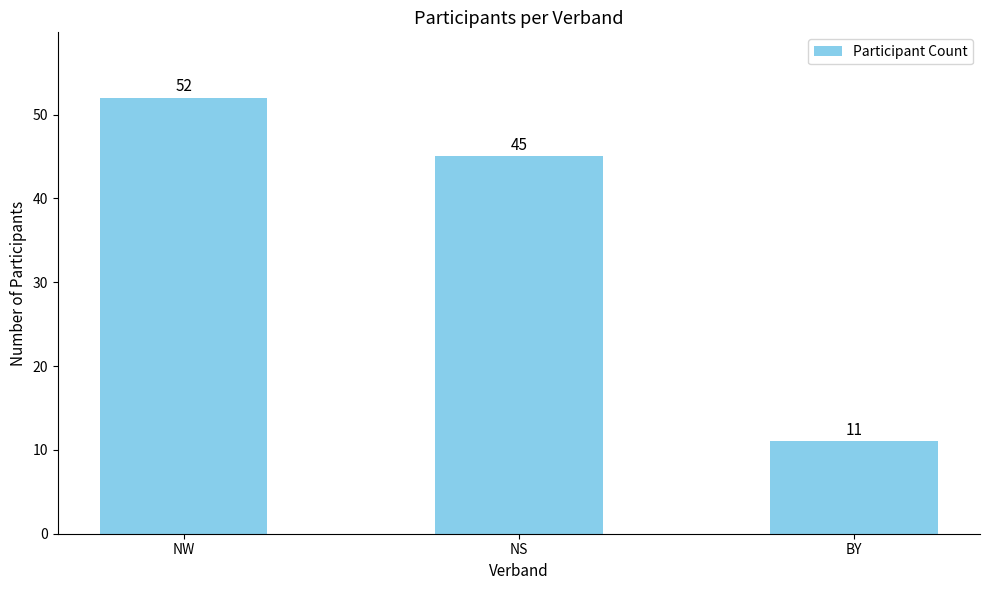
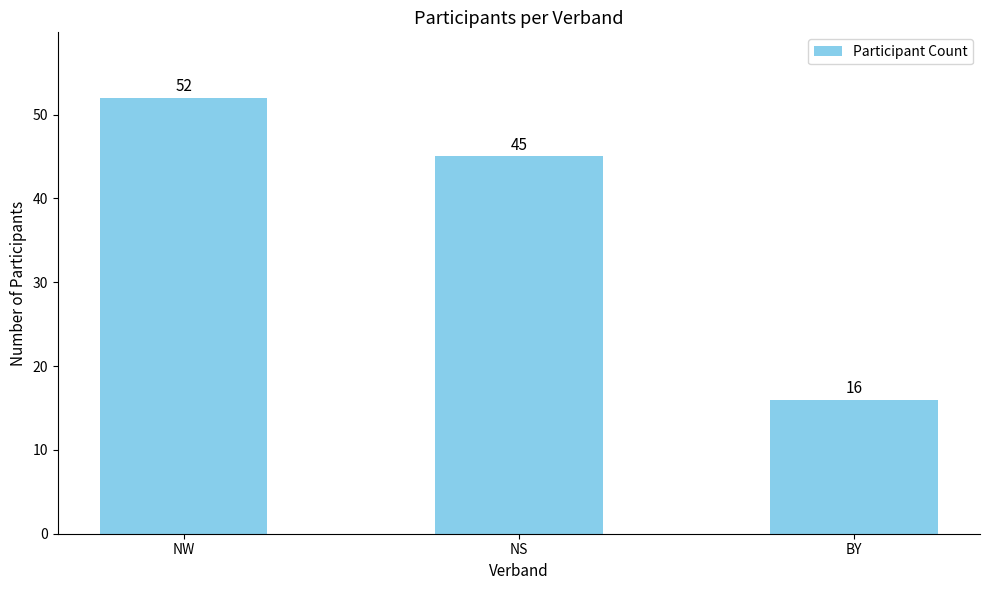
BY: 11 -> 16
